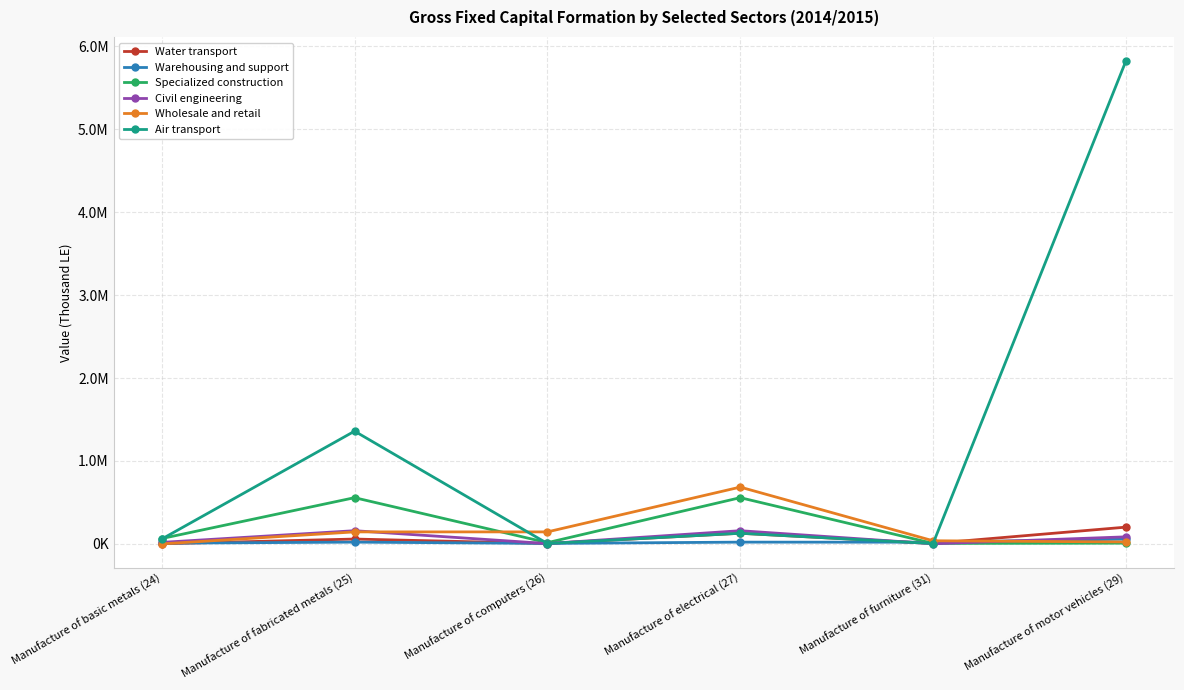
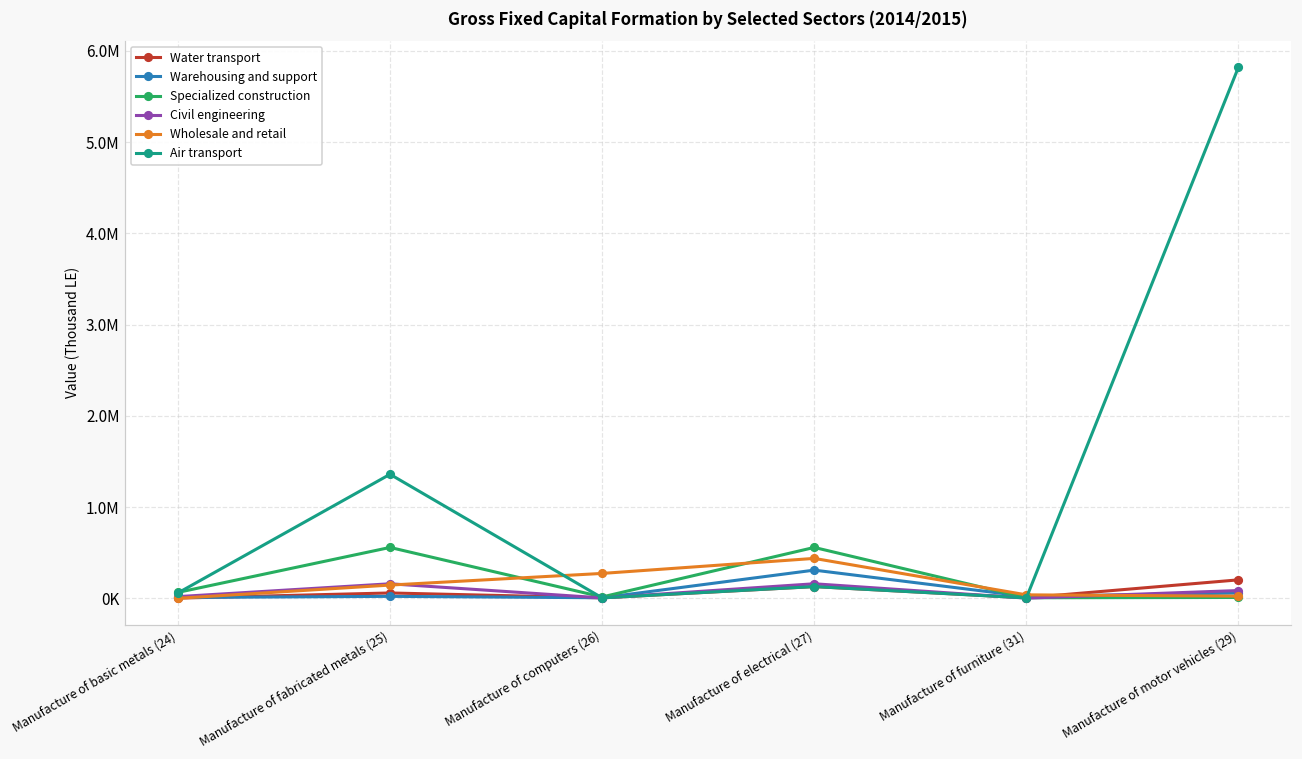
Wholesale and retail, Manufacture of computers (26): 100000 -> 300000
Warehousing and support, Manufacture of electrical (27): 0 -> 300000
Wholesale and retail, Manufacture of electrical (27): 700000 -> 400000
